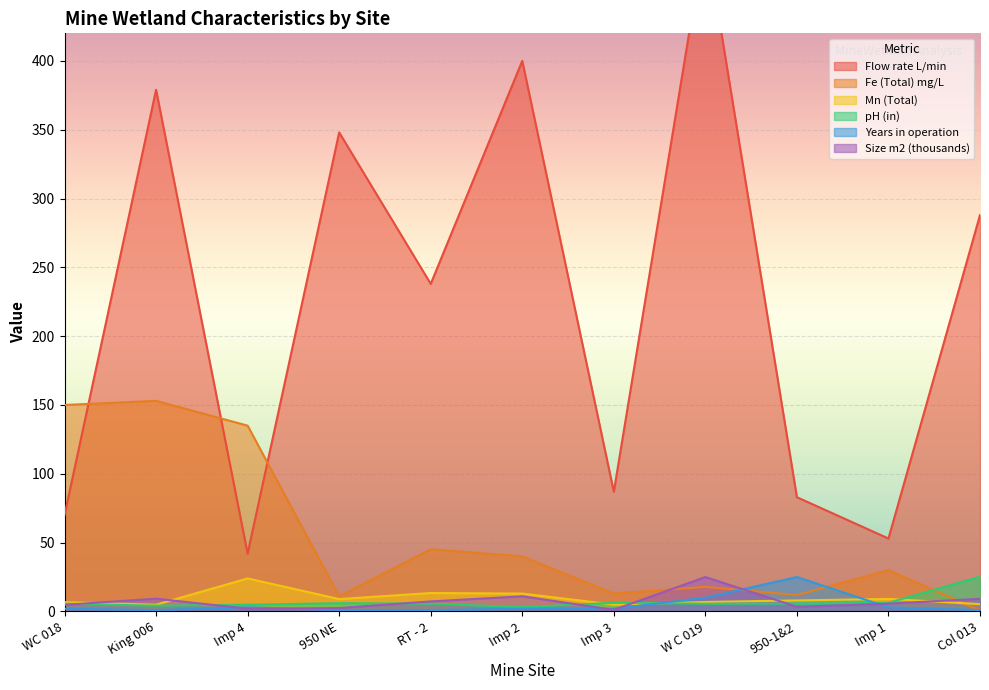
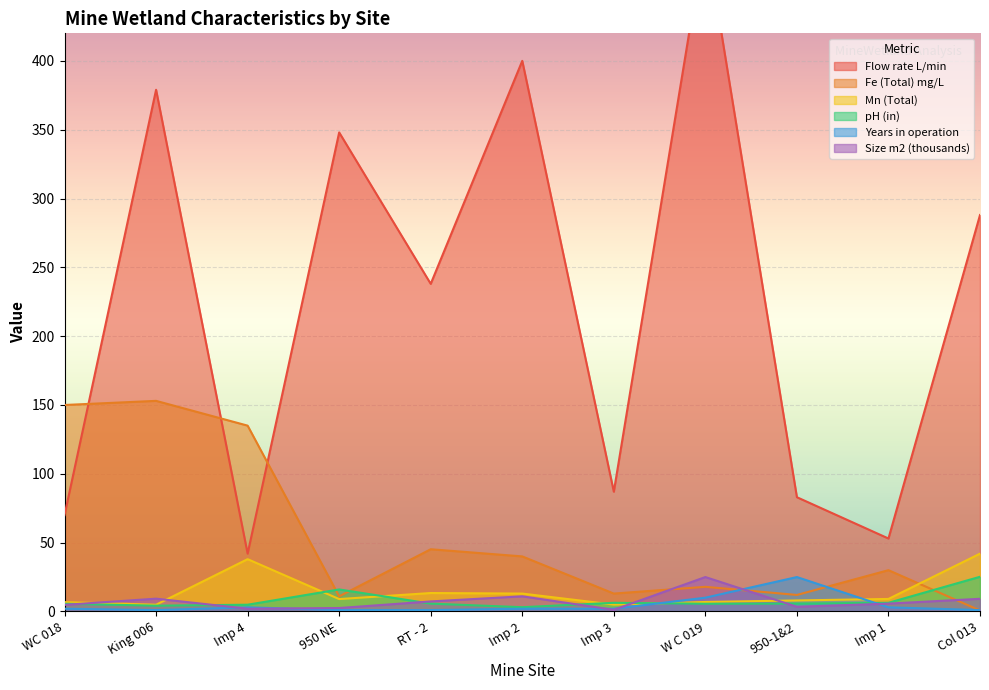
Mn (Total), Imp 4: 24 -> 38
pH (in), 950 NE: 6 -> 16
Mn (Total), Col 013: 5 -> 42
